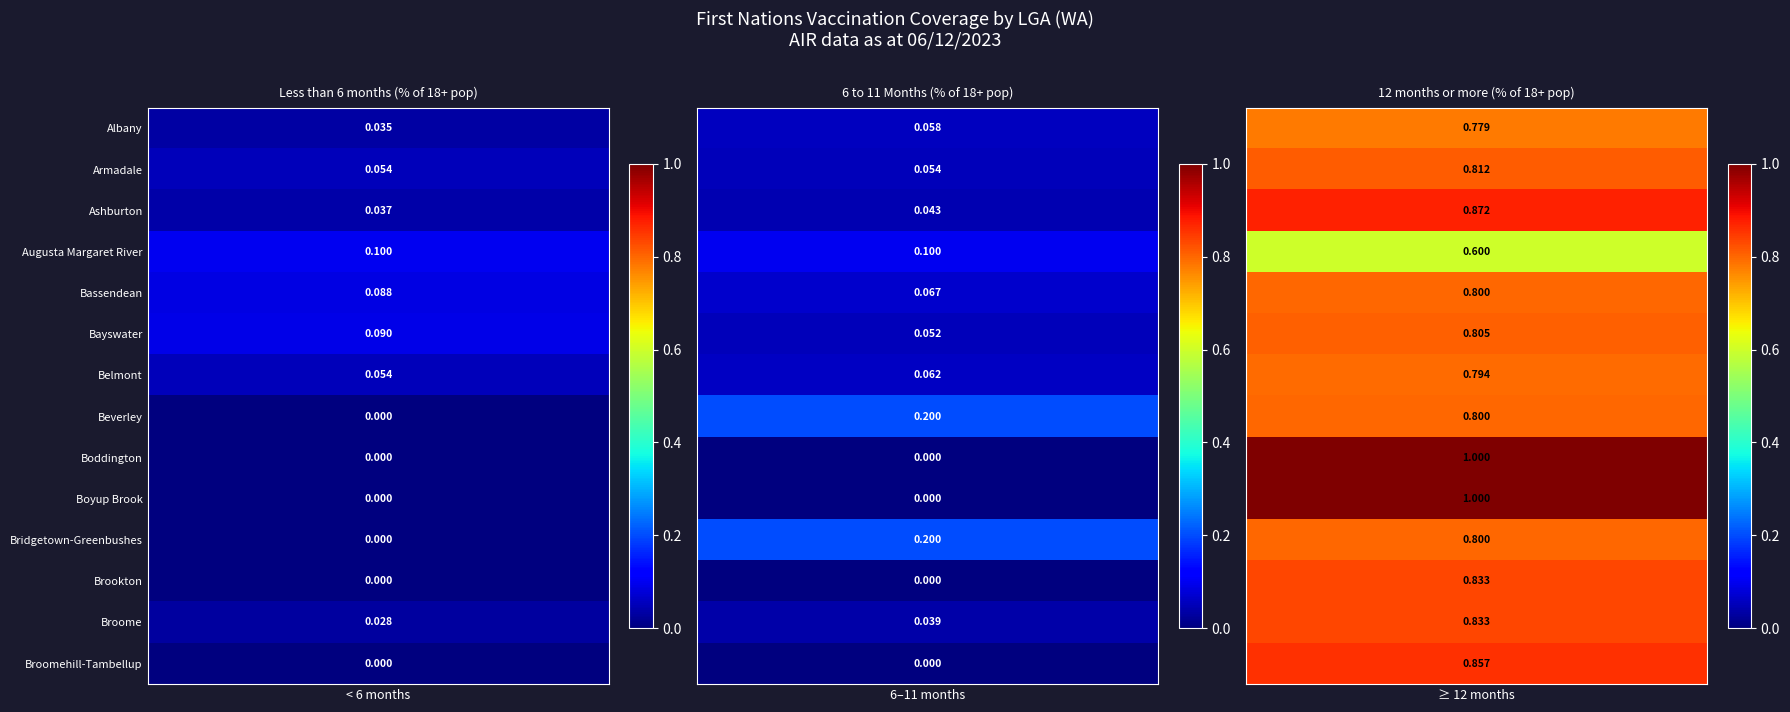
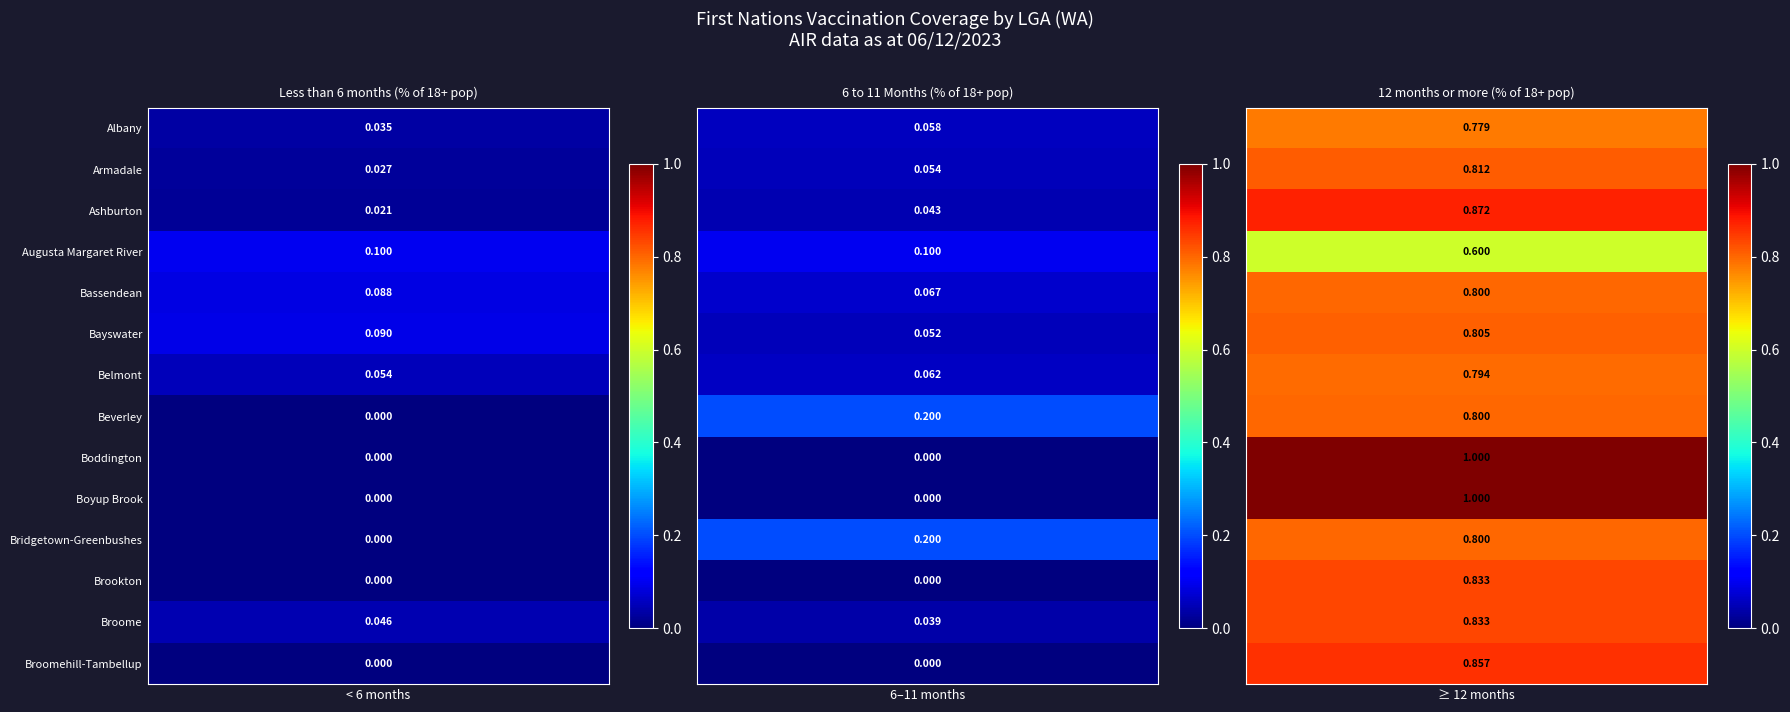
Less than 6 months (% of 18+ pop), Armadale, < 6 months: 0.054 -> 0.027
Less than 6 months (% of 18+ pop), Ashburton, < 6 months: 0.037 -> 0.021
Less than 6 months (% of 18+ pop), Broome, < 6 months: 0.028 -> 0.046
